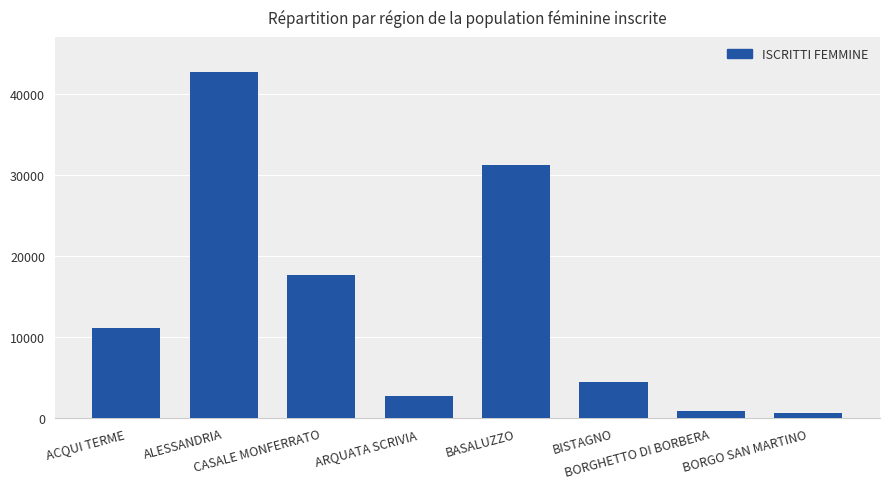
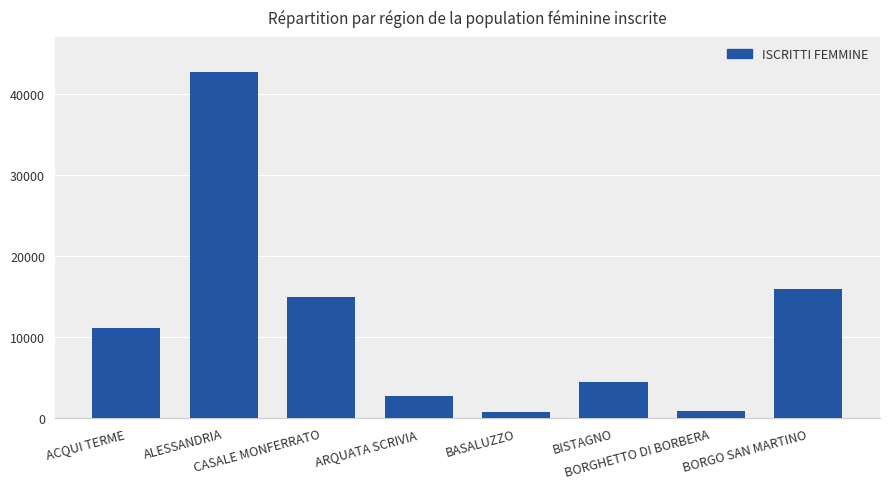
CASALE MONFERRATO: 18000 -> 15000
BASALUZZO: 31000 -> 1000
BORGO SAN MARTINO: 1000 -> 16000
